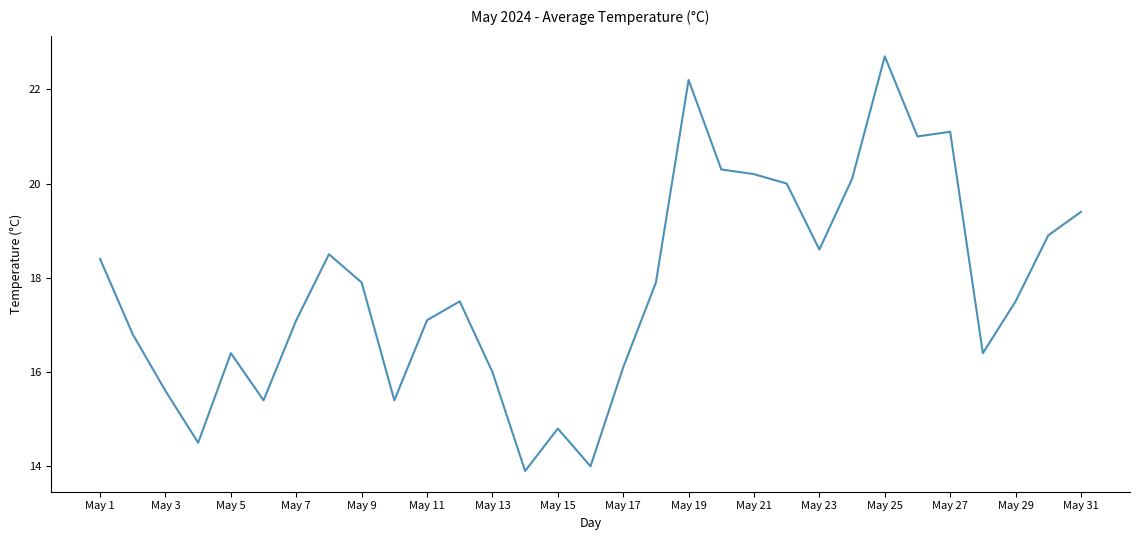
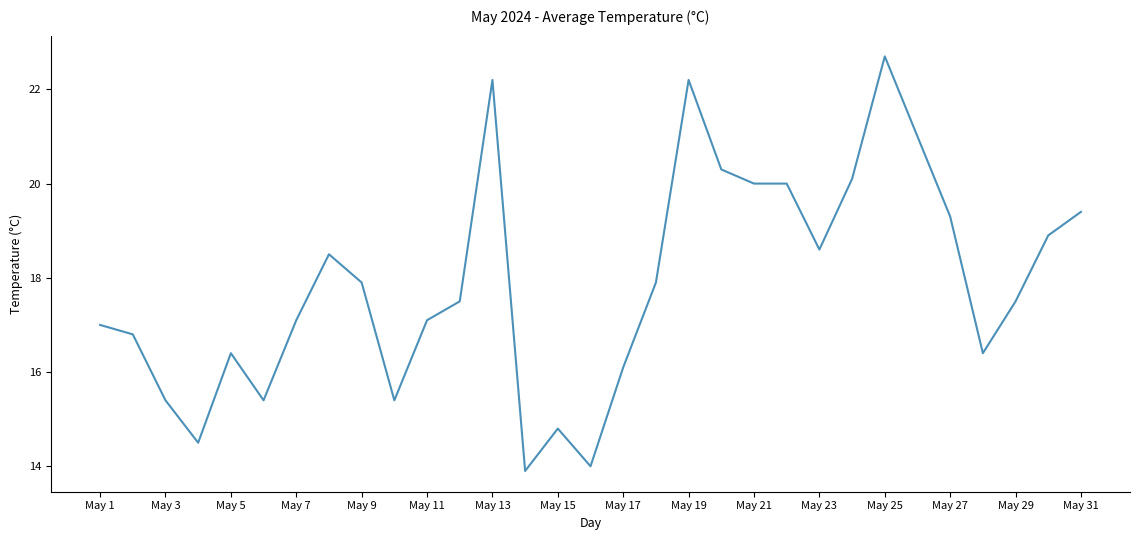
May 1: 18.4 -> 17.0
May 3: 15.6 -> 15.4
May 13: 16.0 -> 22.2
May 21: 20.2 -> 20.0
May 27: 21.1 -> 19.3
